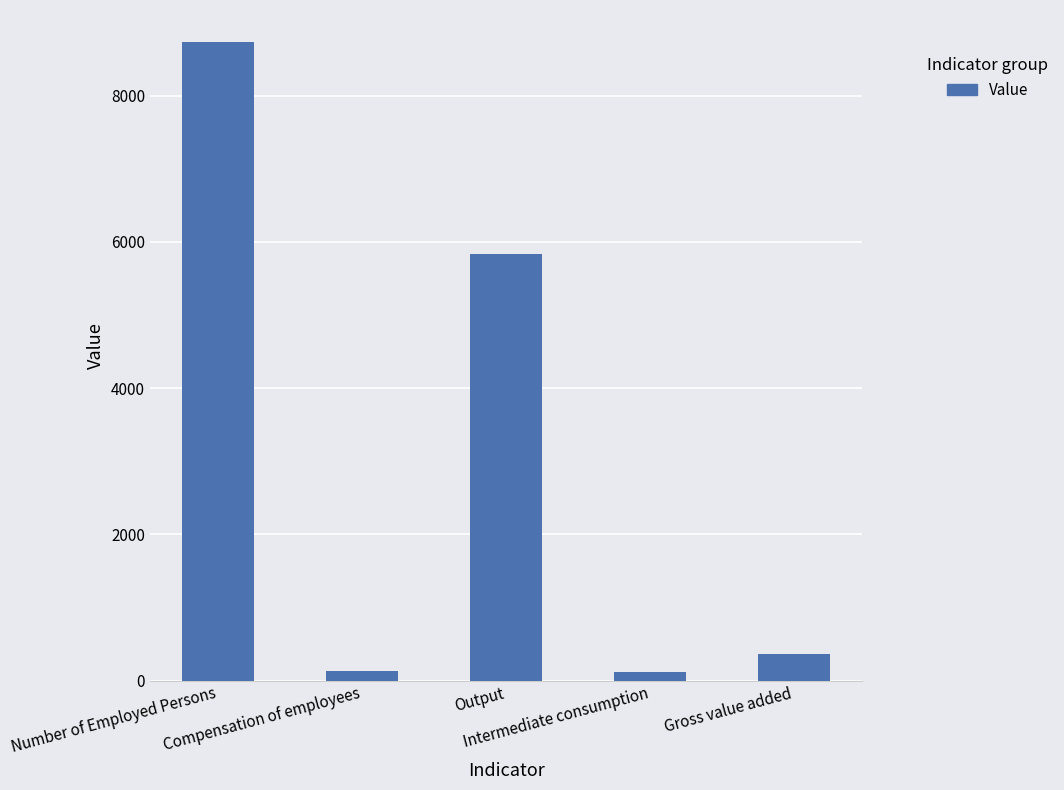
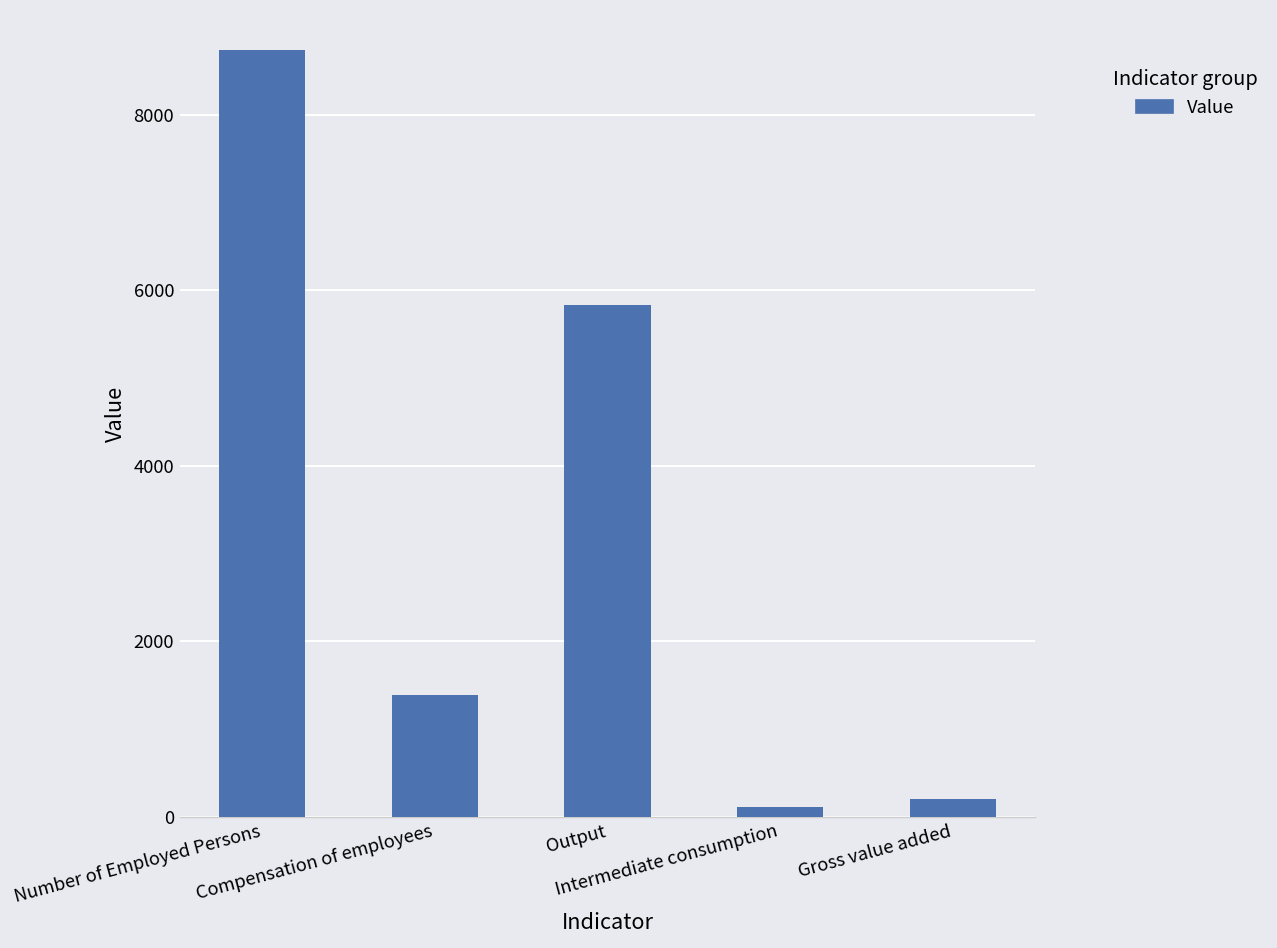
Compensation of employees: 100 -> 1400
Gross value added: 400 -> 200
